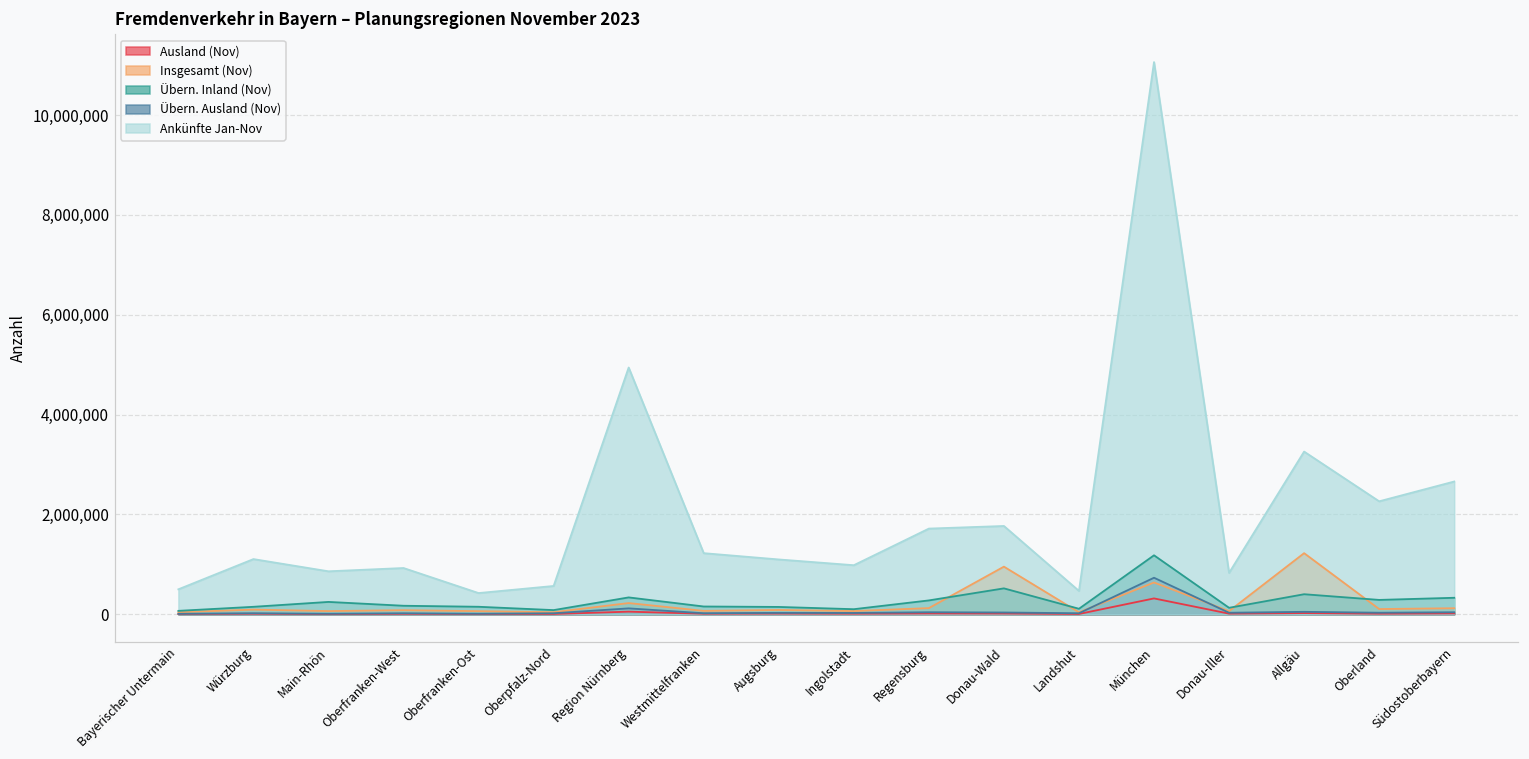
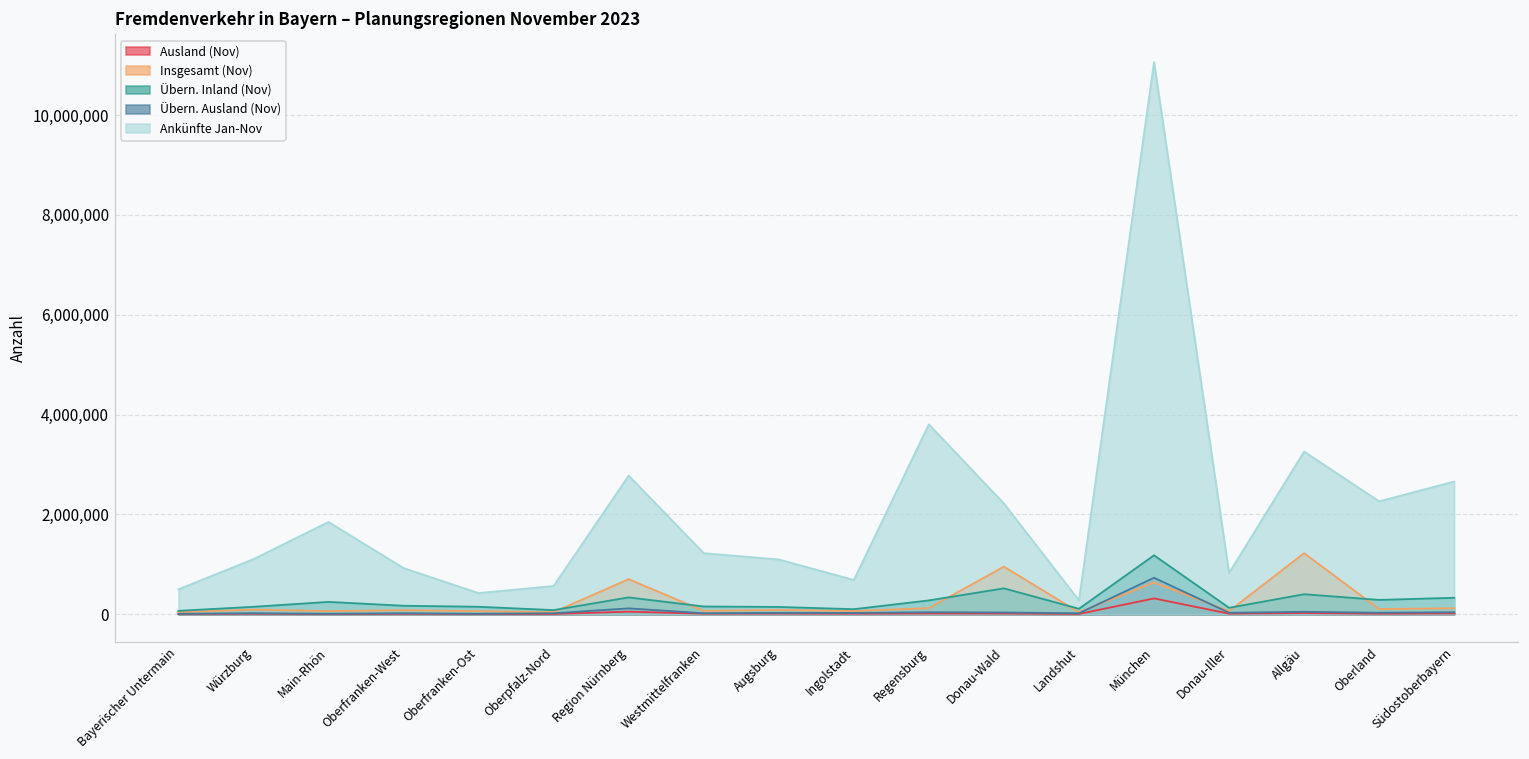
Ankünfte Jan-Nov, Main-Rhön: 900,000 -> 1,800,000
Insgesamt (Nov), Region Nürnberg: 200,000 -> 700,000
Ankünfte Jan-Nov, Region Nürnberg: 4,900,000 -> 2,800,000
Ankünfte Jan-Nov, Ingolstadt: 1,000,000 -> 700,000
Ankünfte Jan-Nov, Regensburg: 1,700,000 -> 3,800,000
Ankünfte Jan-Nov, Donau-Wald: 1,800,000 -> 2,200,000
Ankünfte Jan-Nov, Landshut: 500,000 -> 300,000
